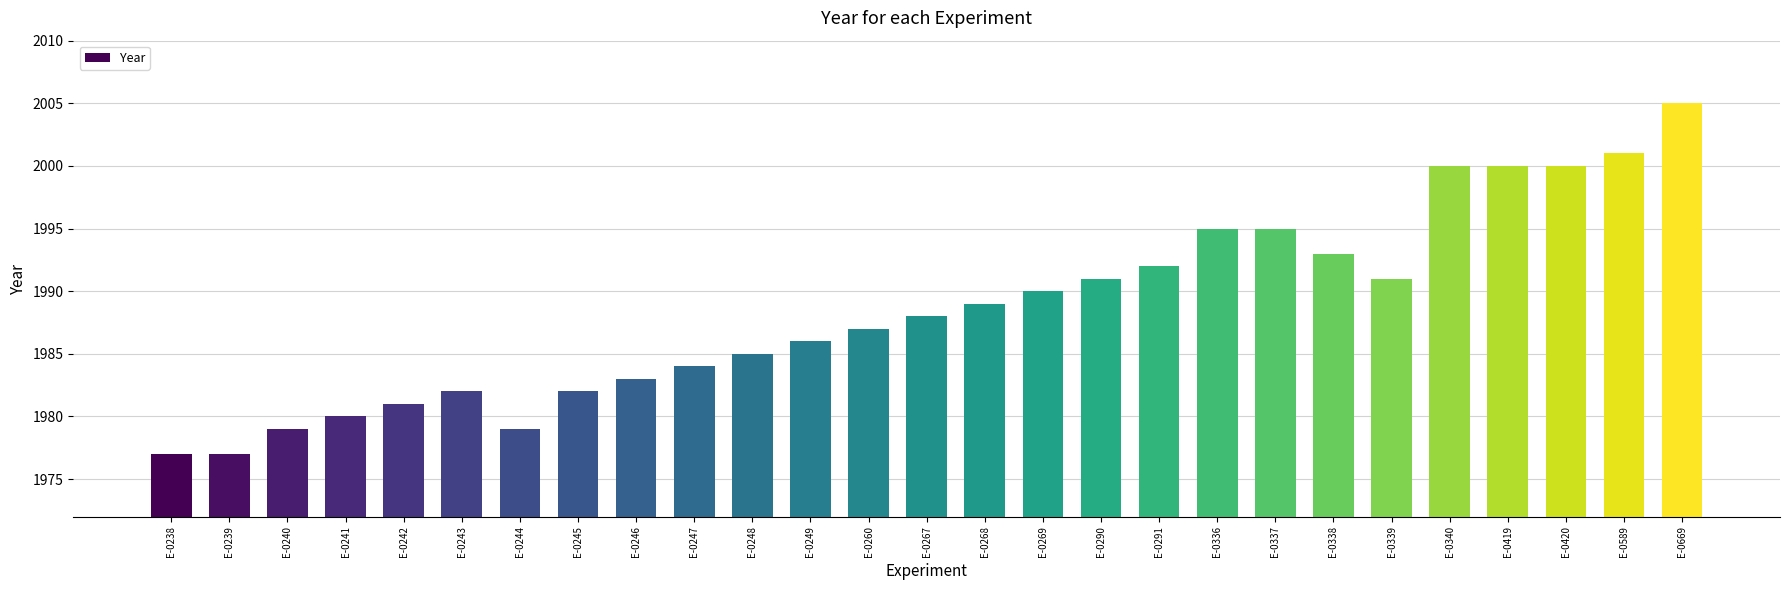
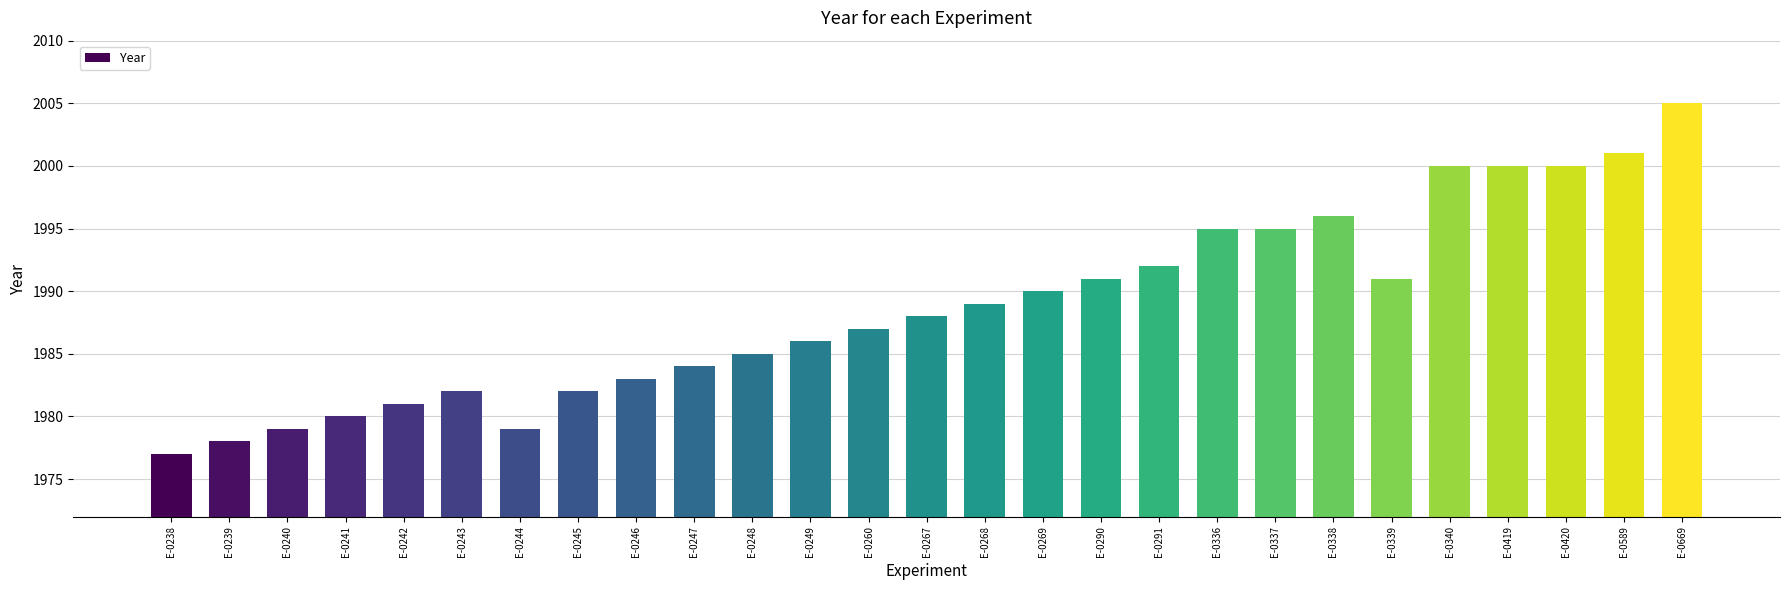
E-0239: 1977 -> 1978
E-0338: 1993 -> 1996
